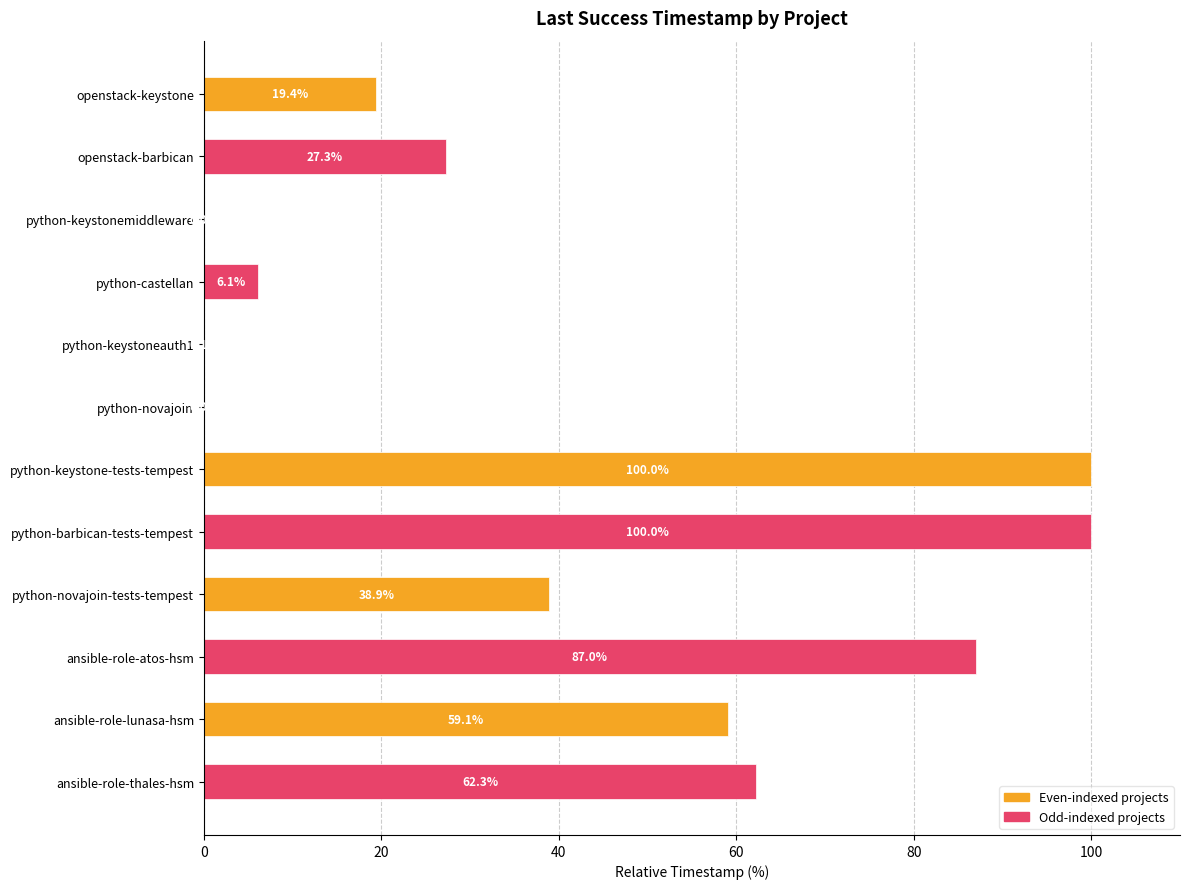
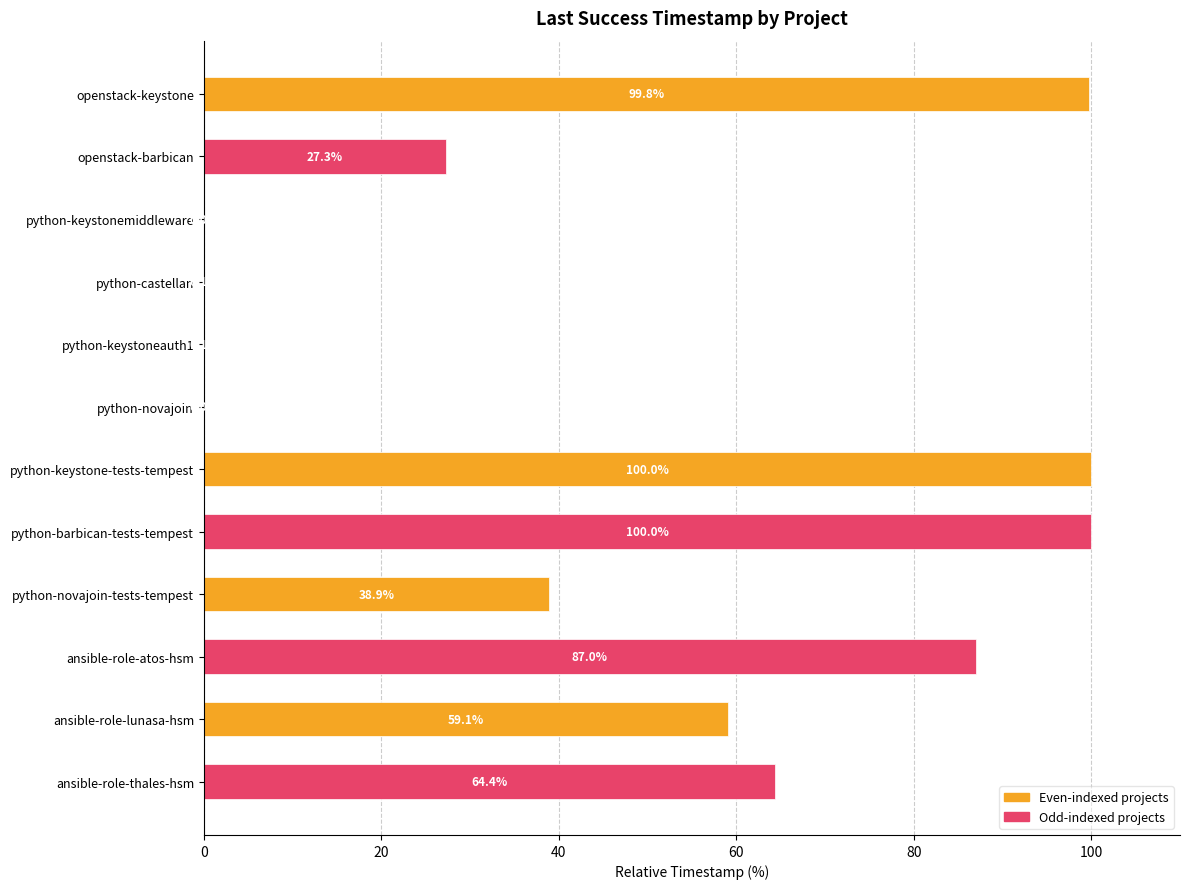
openstack-keystone: 19.4% -> 99.8%
python-castellan: 6 -> 0
ansible-role-thales-hsm: 62.3% -> 64.4%
